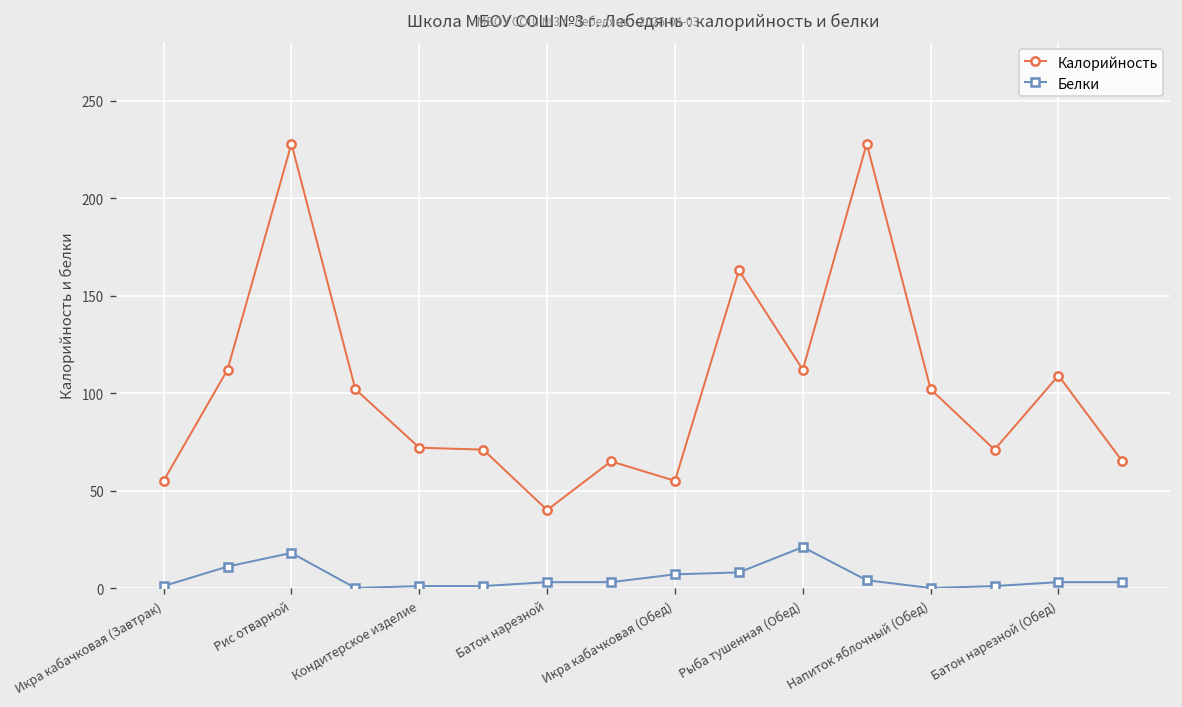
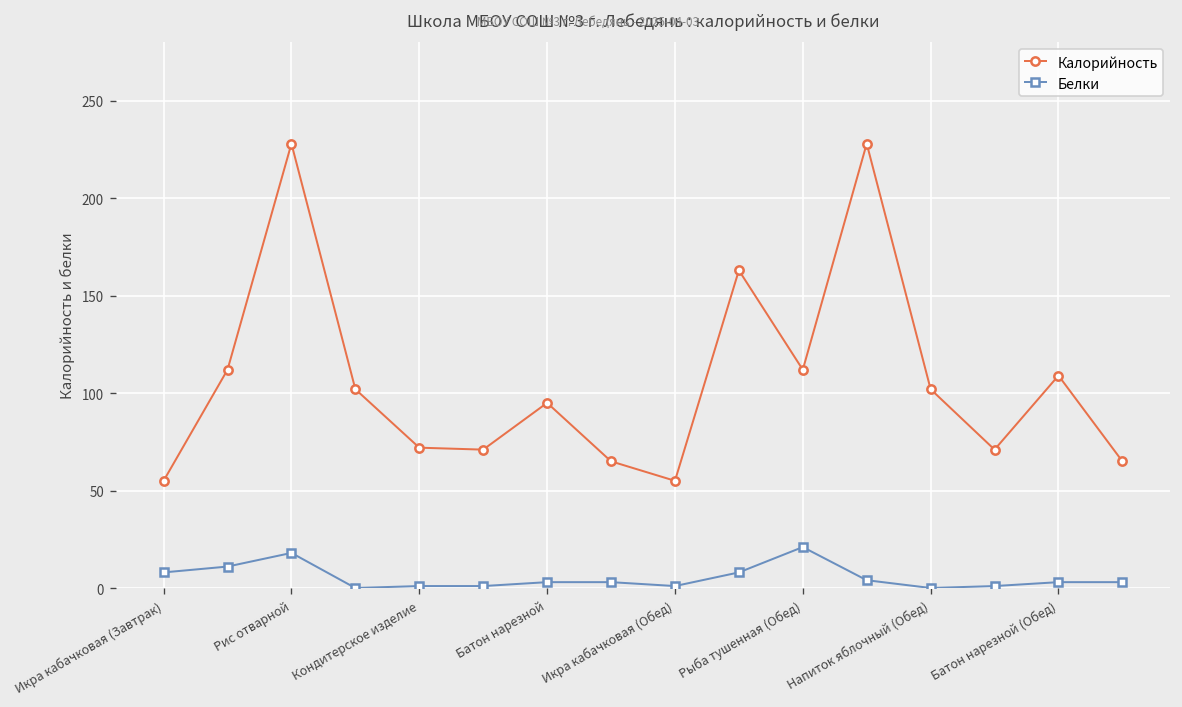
Белки, Икра кабачковая (Завтрак): 1 -> 8
Калорийность, Батон нарезной: 40 -> 95
Белки, Икра кабачковая (Обед): 7 -> 1
